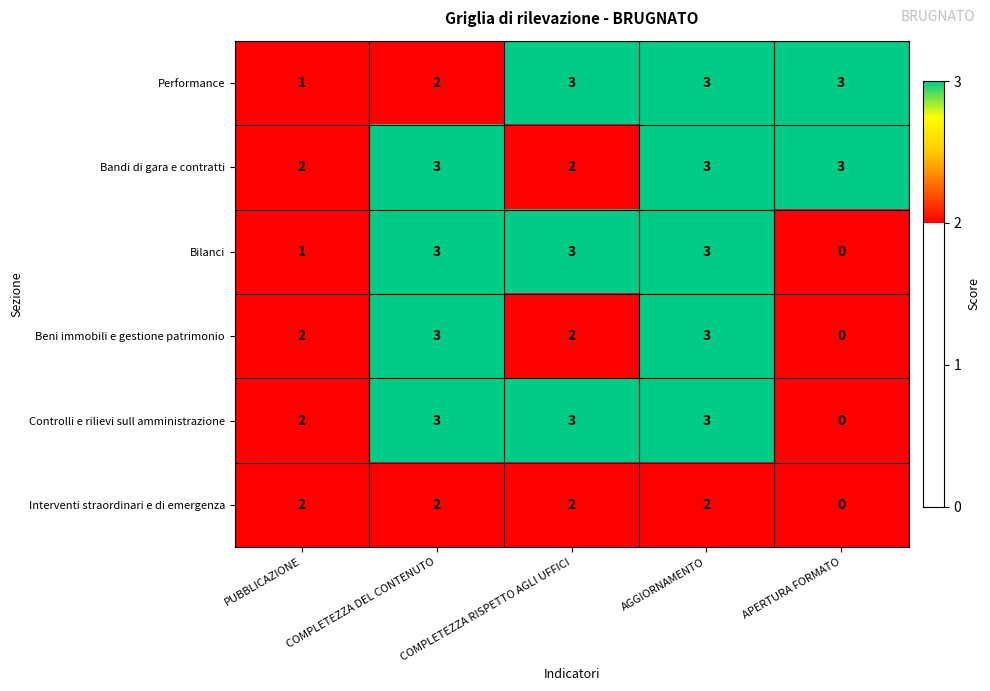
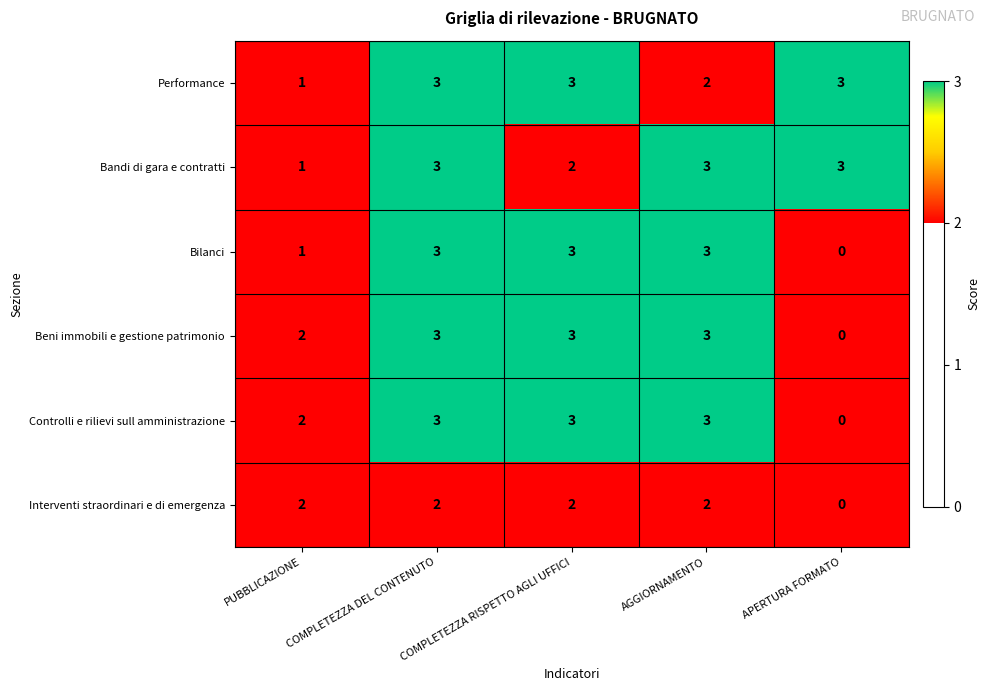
Performance, COMPLETEZZA DEL CONTENUTO: 2 -> 3
Performance, AGGIORNAMENTO: 3 -> 2
Bandi di gara e contratti, PUBBLICAZIONE: 2 -> 1
Beni immobili e gestione patrimonio, COMPLETEZZA RISPETTO AGLI UFFICI: 2 -> 3
